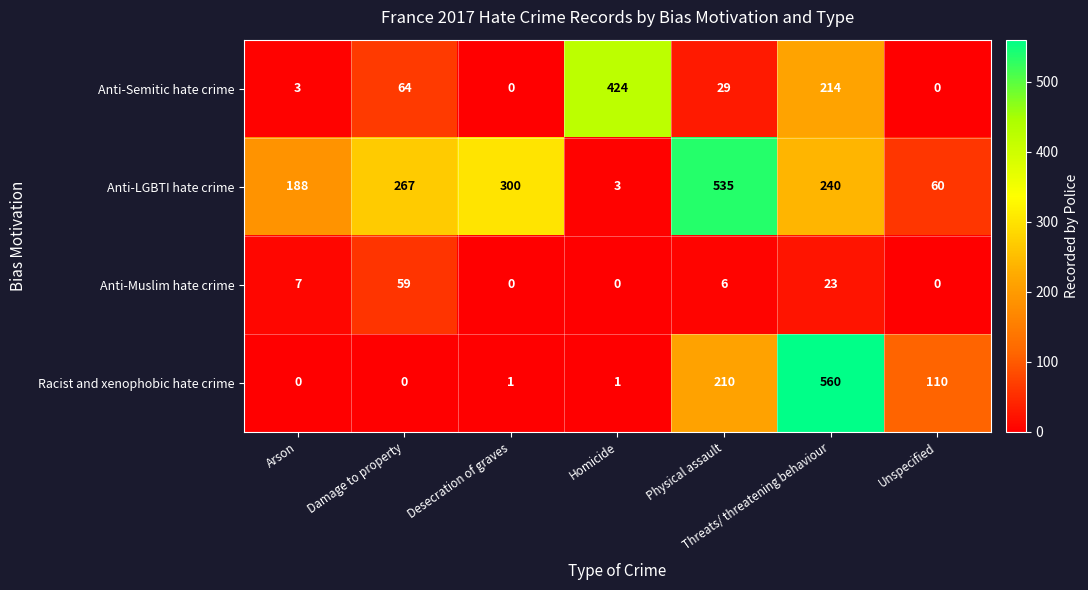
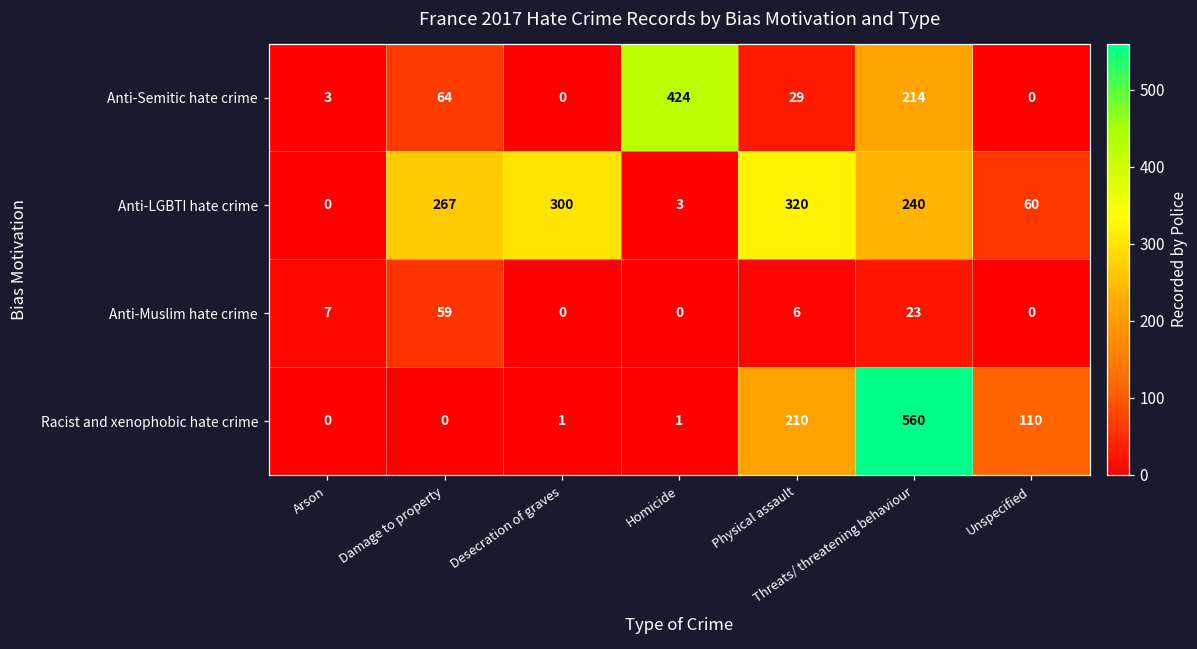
Anti-LGBTI hate crime, Arson: 188 -> 0
Anti-LGBTI hate crime, Physical assault: 535 -> 320
